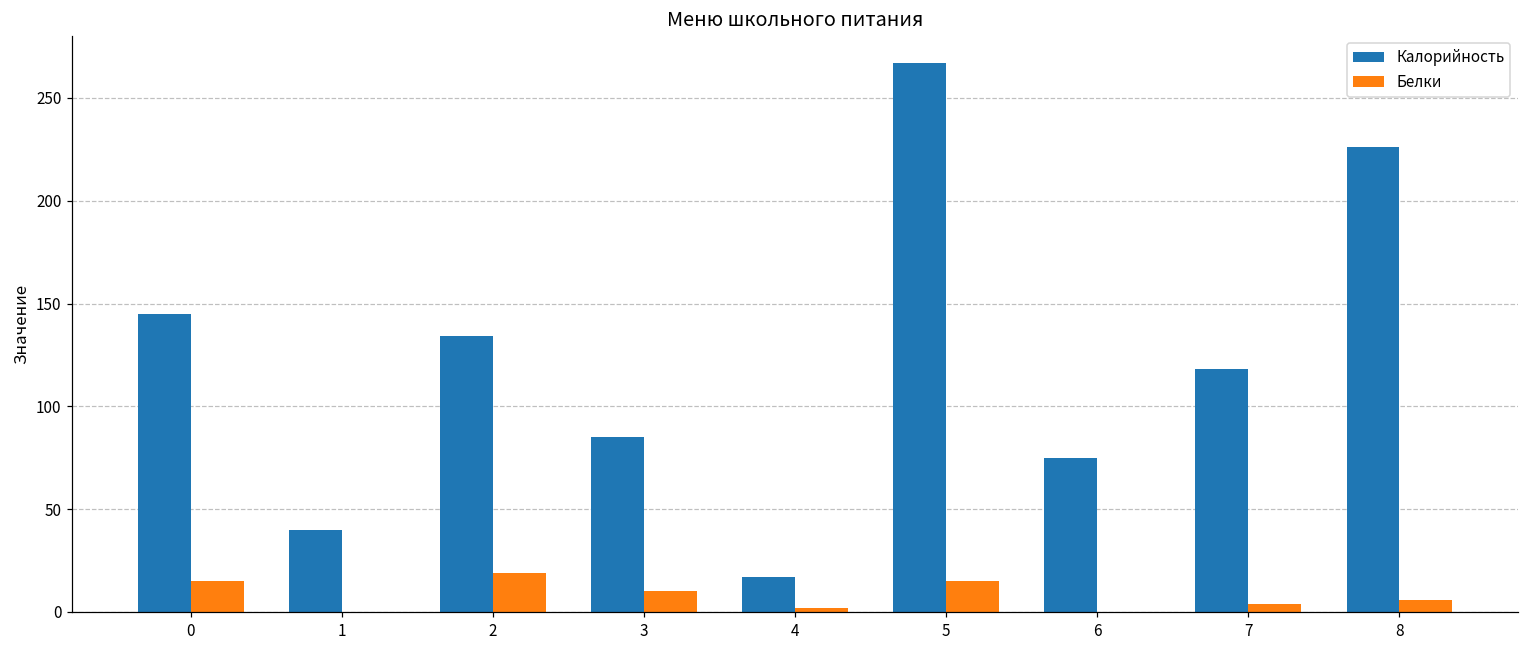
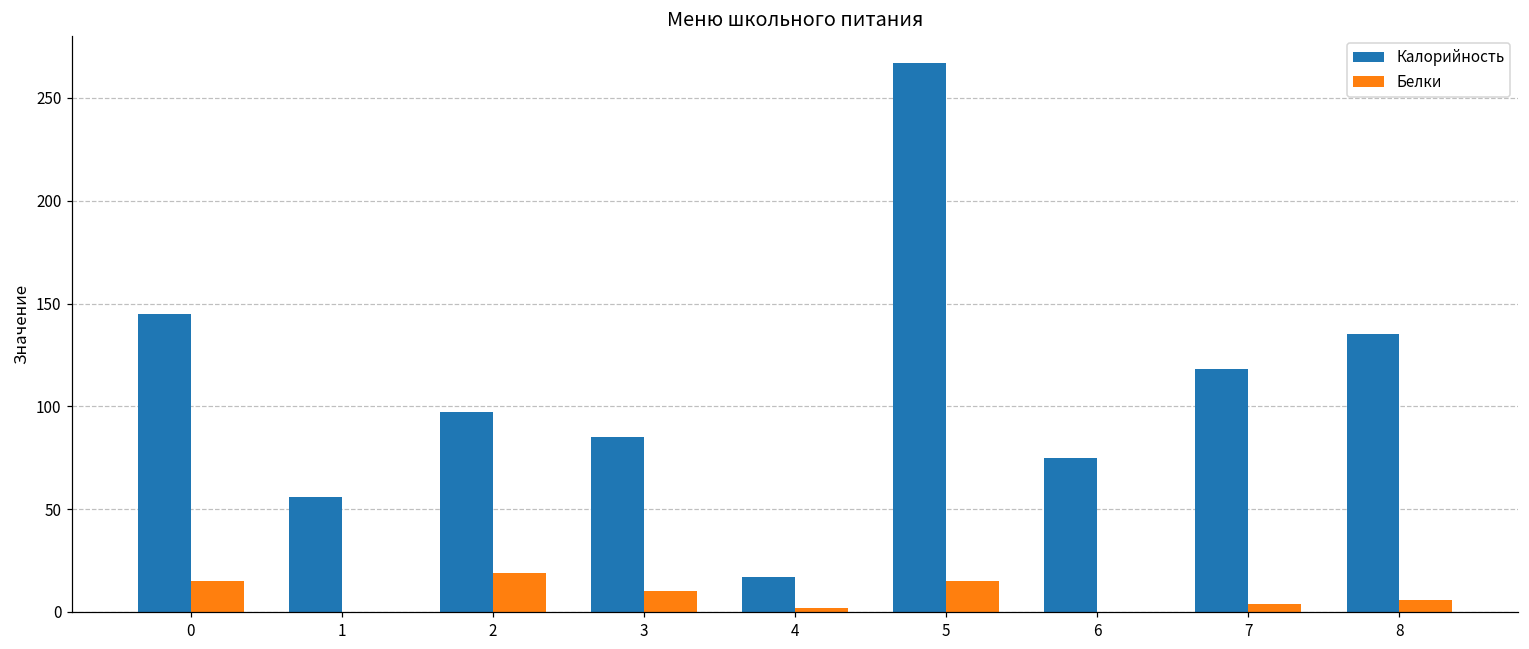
Калорийность, 1: 40 -> 56
Калорийность, 2: 134 -> 97
Калорийность, 8: 226 -> 135
